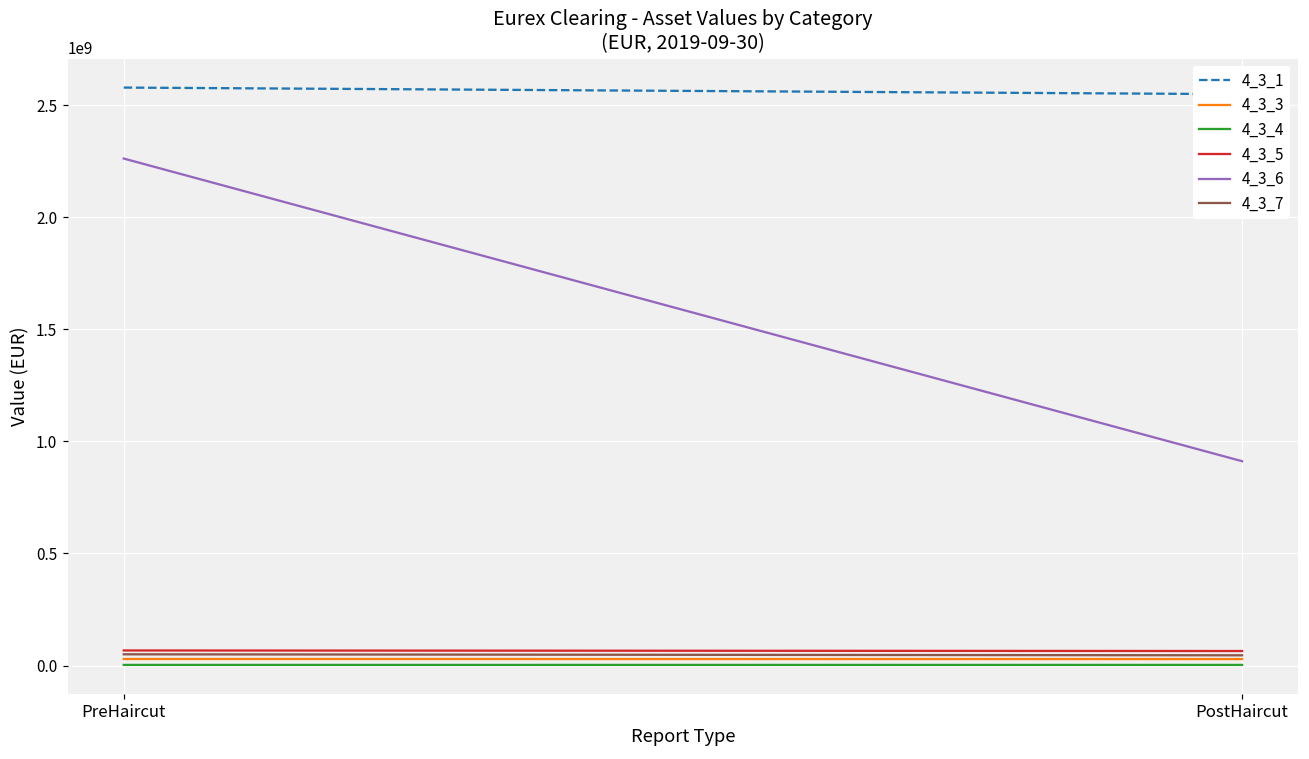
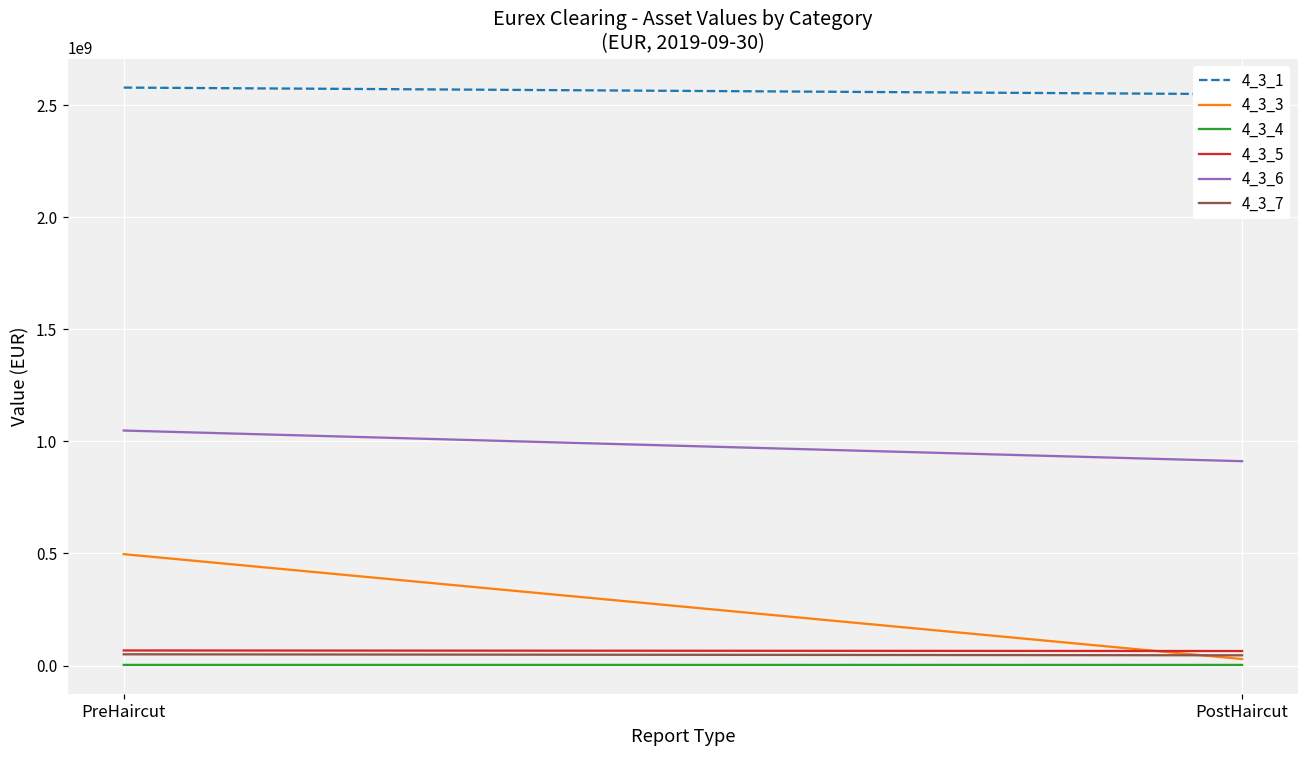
4_3_3, PreHaircut: 30000000 -> 500000000
4_3_6, PreHaircut: 2260000000 -> 1050000000
